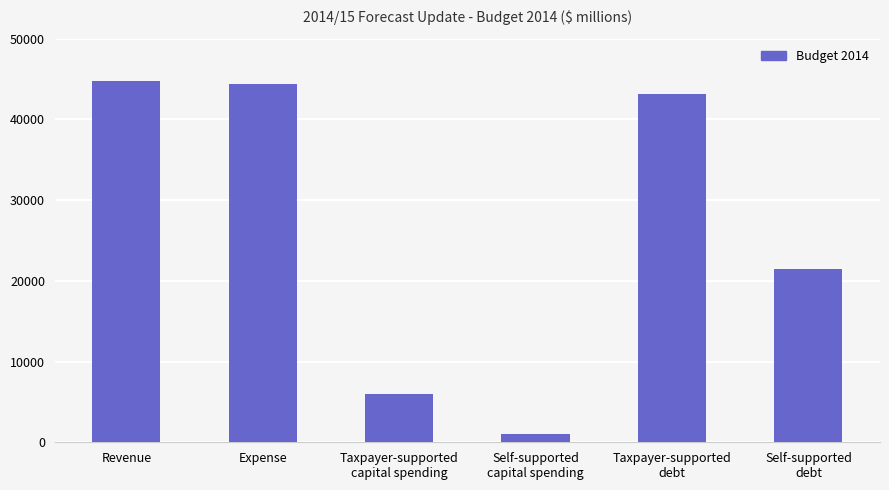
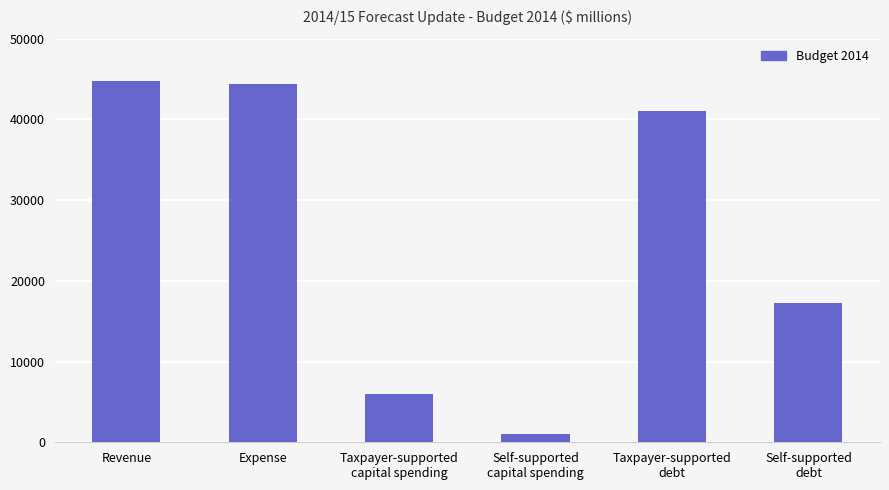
Taxpayer-supported debt: 43000 -> 41000
Self-supported debt: 21000 -> 17000
